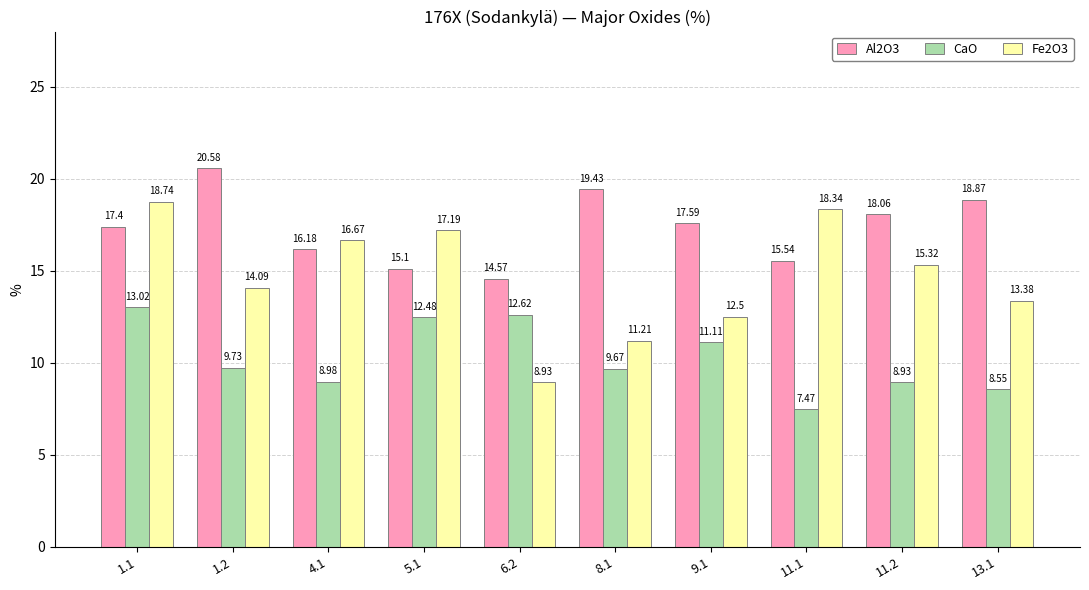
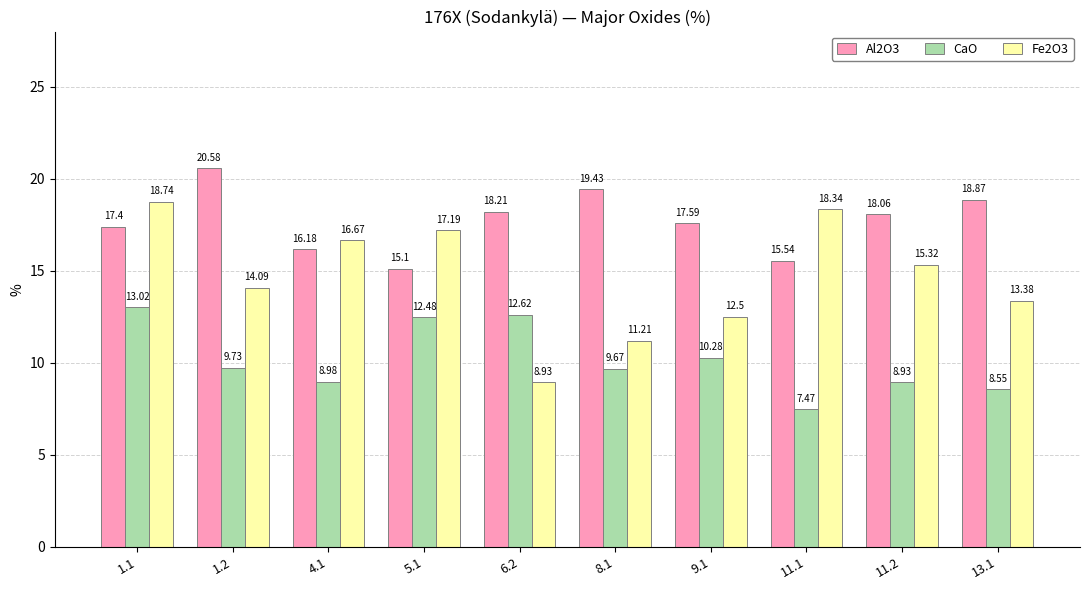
Al2O3, 6.2: 14.57 -> 18.21
CaO, 9.1: 11.11 -> 10.28
